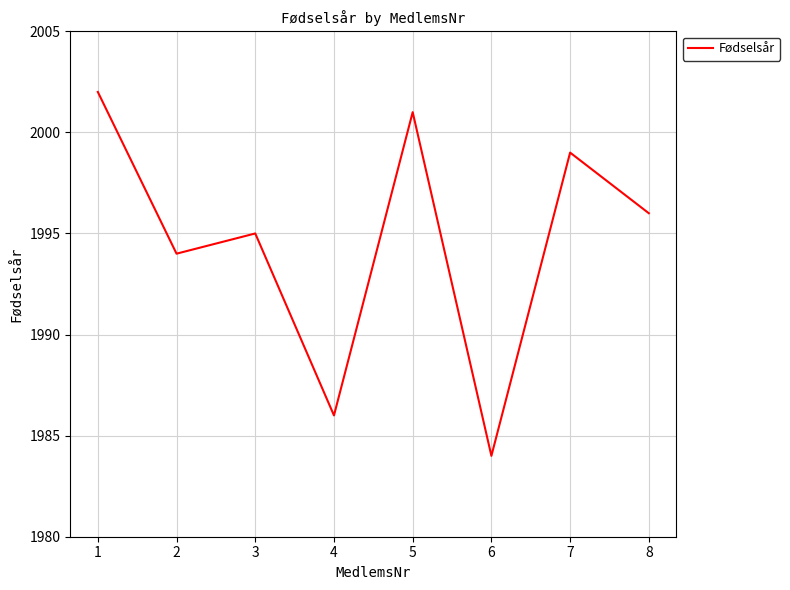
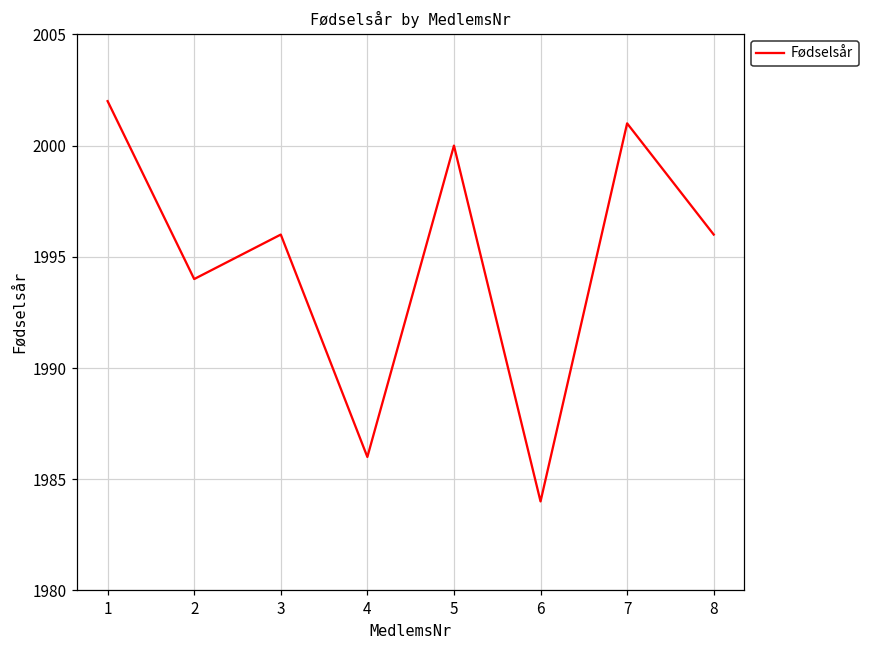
3: 1995 -> 1996
5: 2001 -> 2000
7: 1999 -> 2001
